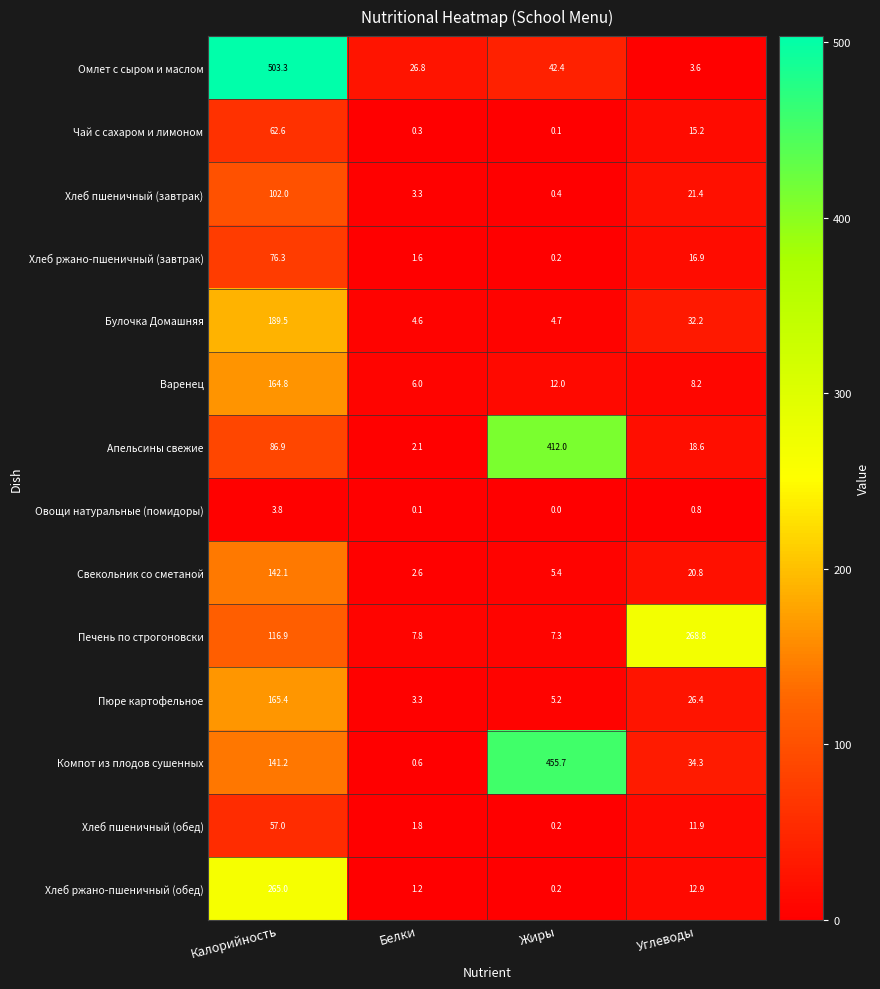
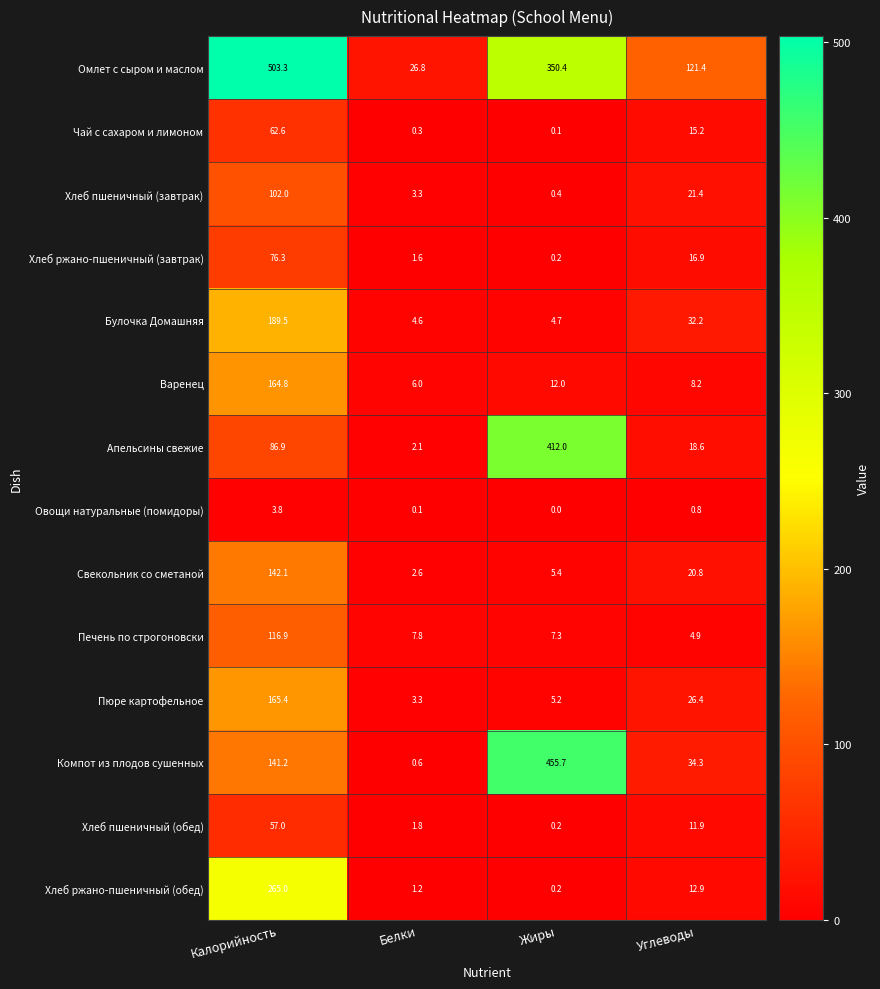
Омлет с сыром и маслом, Жиры: 42.4 -> 350.4
Омлет с сыром и маслом, Углеводы: 3.6 -> 121.4
Печень по строгоновски, Углеводы: 268.8 -> 4.9
